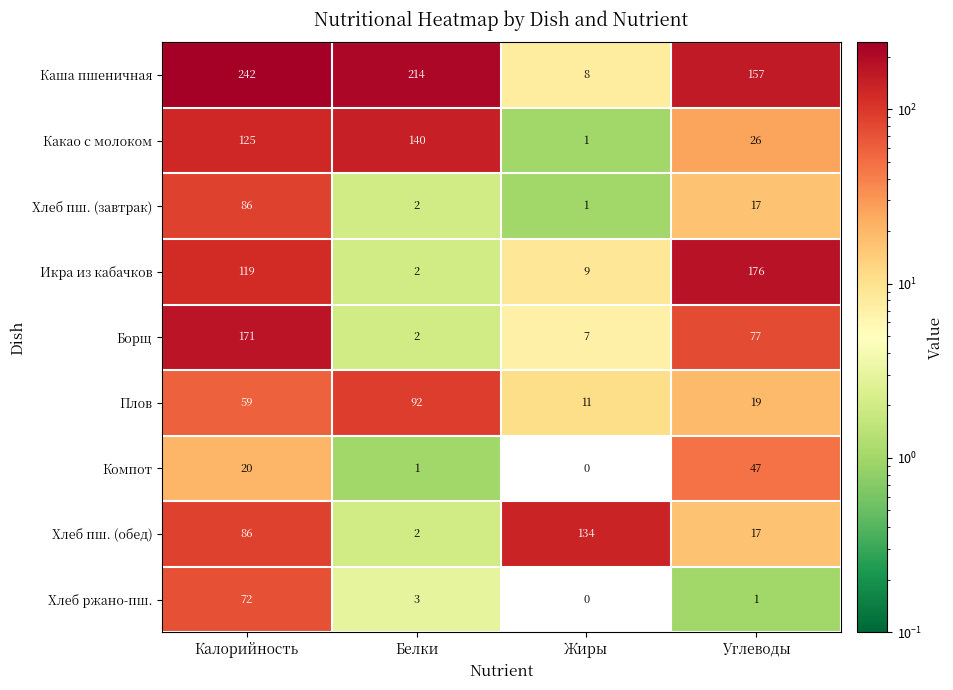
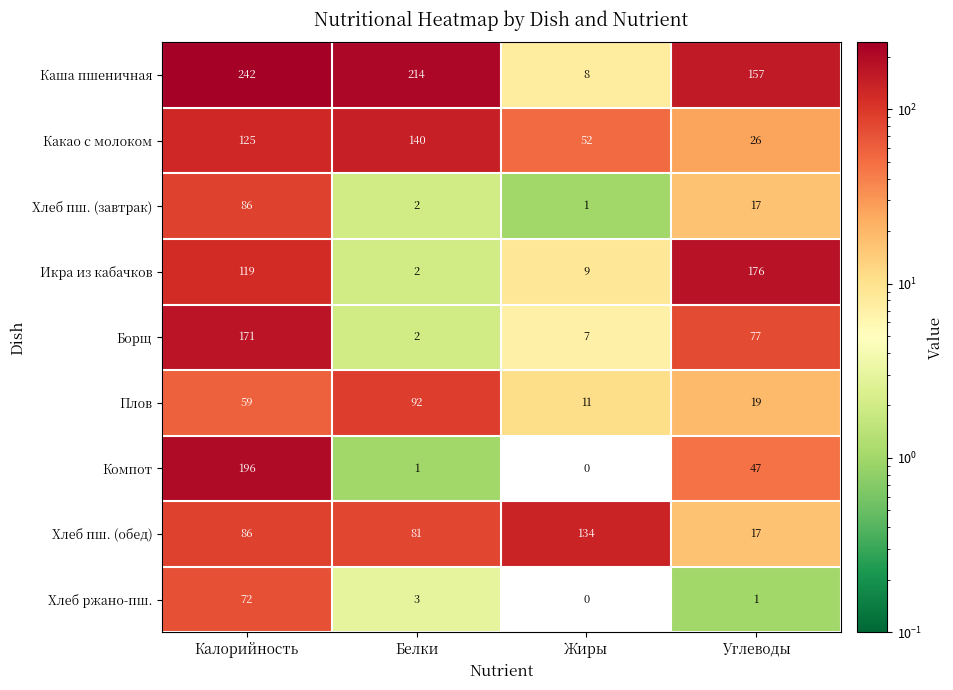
Какао с молоком, Жиры: 1 -> 52
Компот, Калорийность: 20 -> 196
Хлеб пш. (обед), Белки: 2 -> 81
